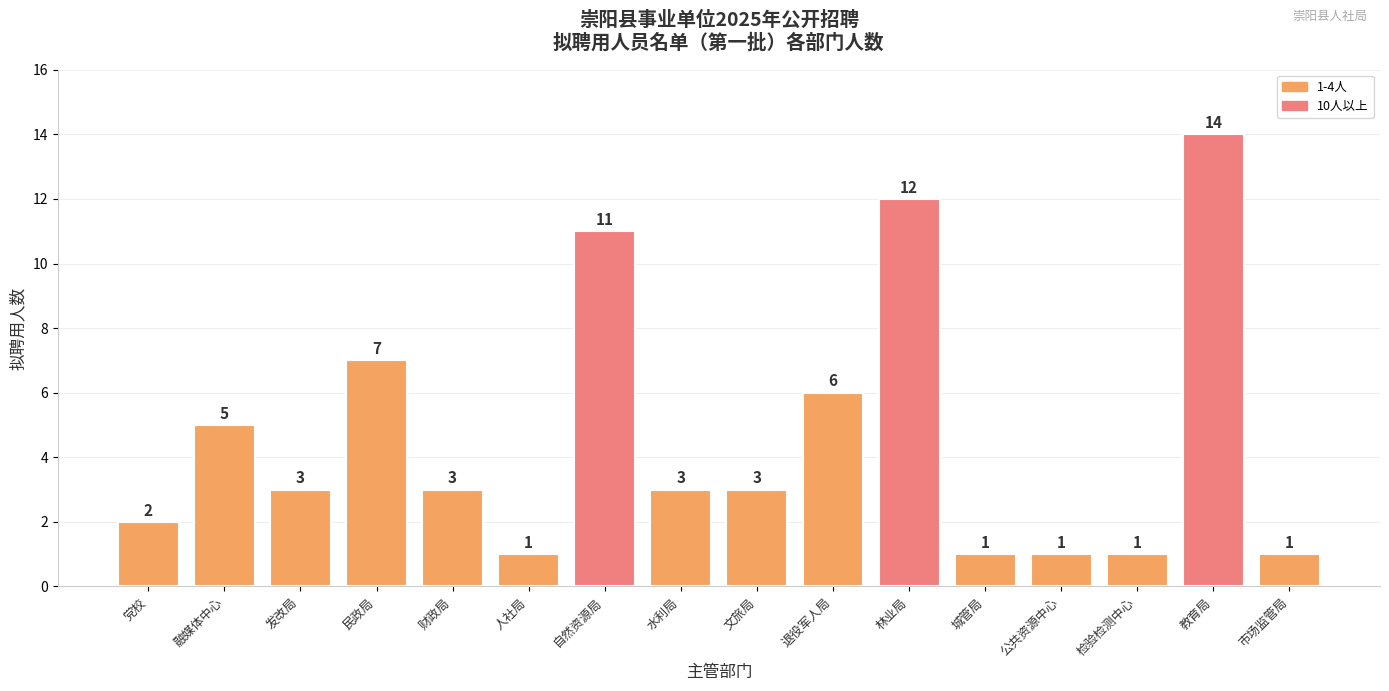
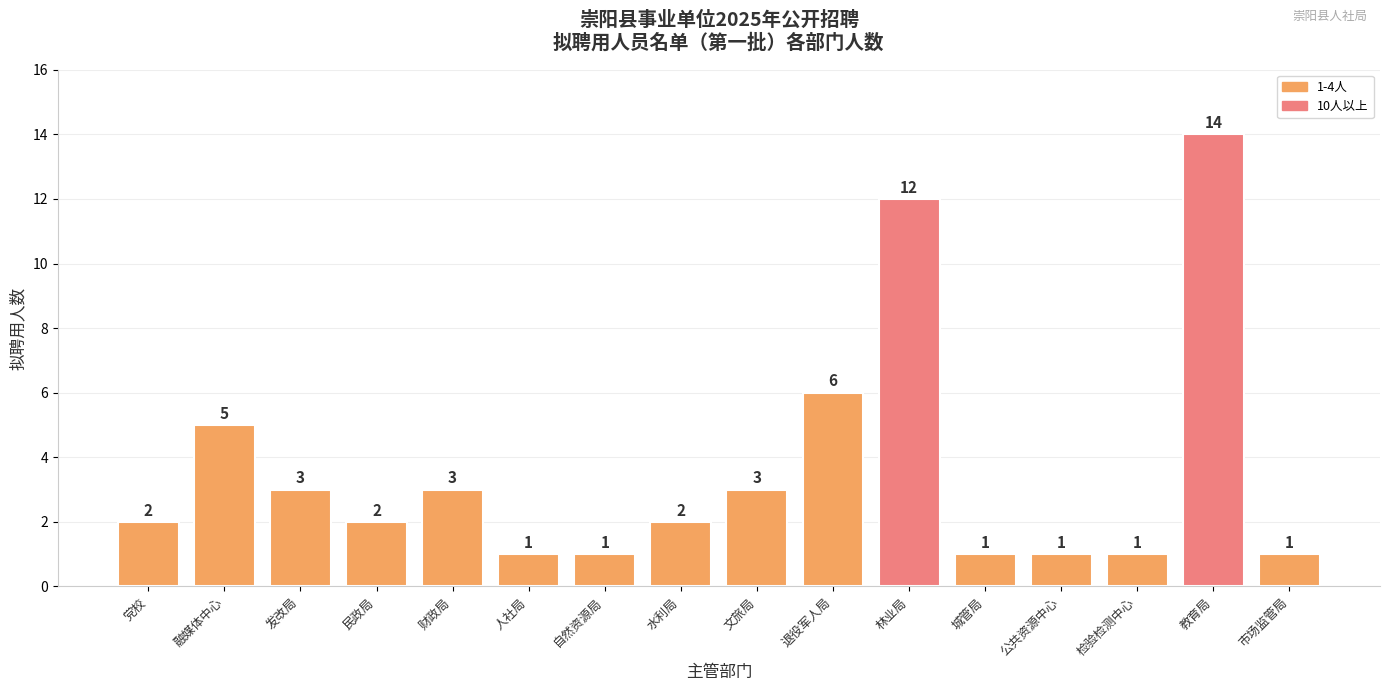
民政局: 7 -> 2
自然资源局: 11 -> 1
水利局: 3 -> 2
